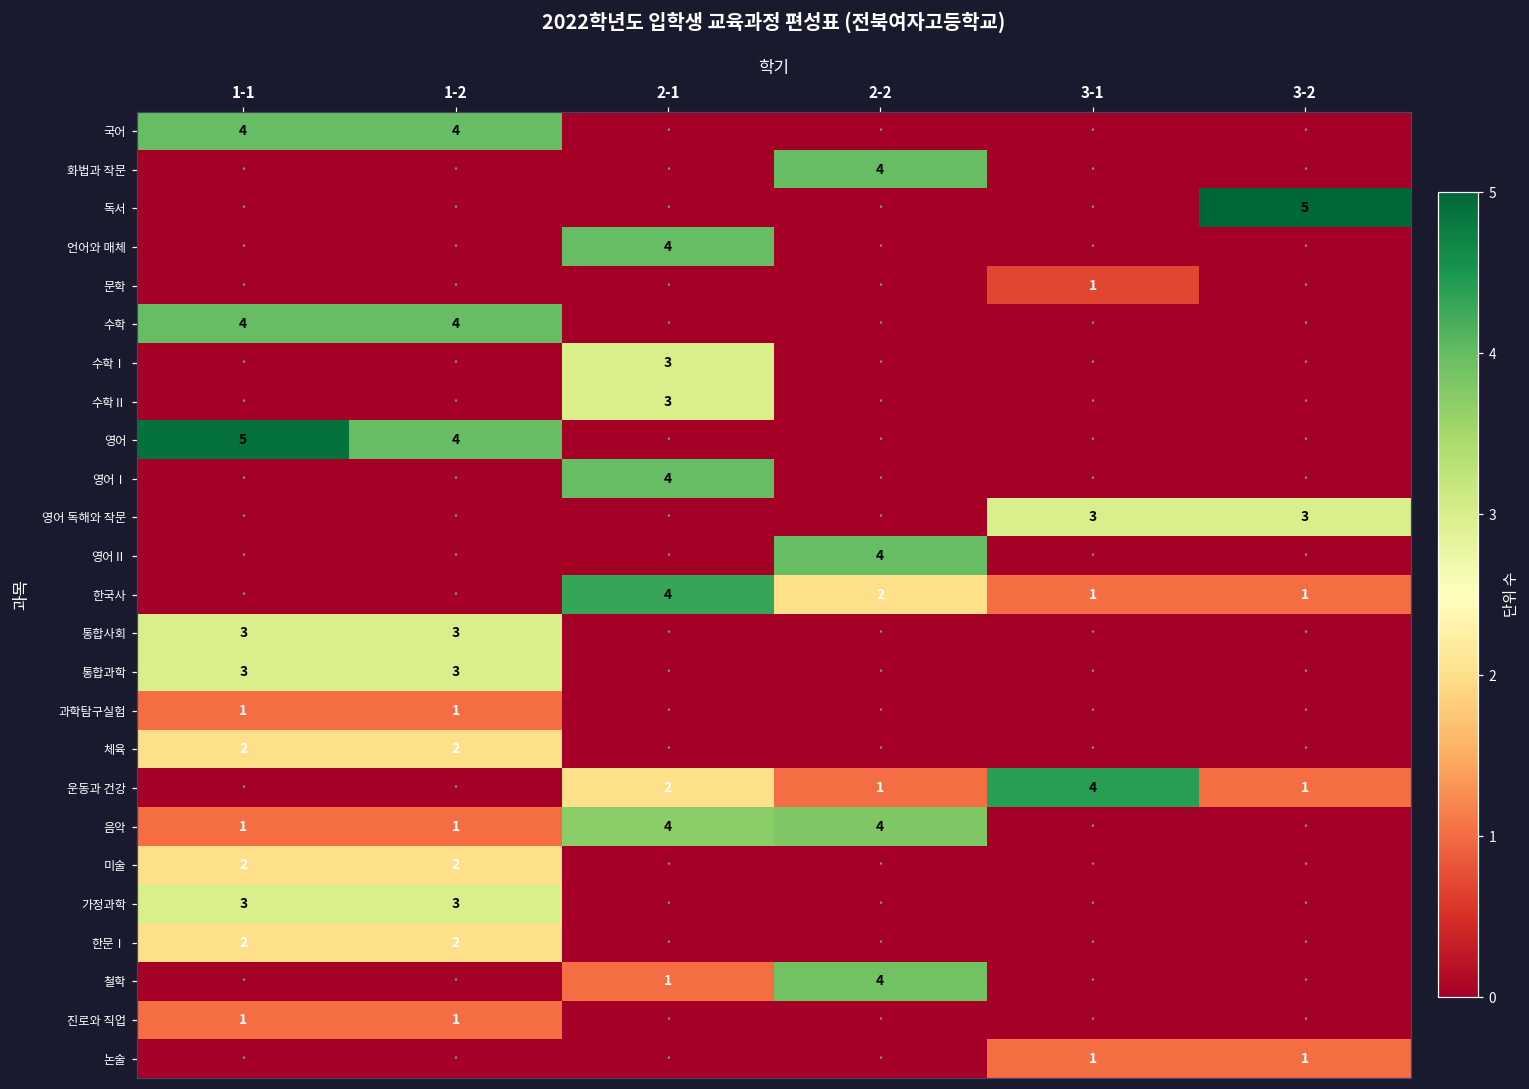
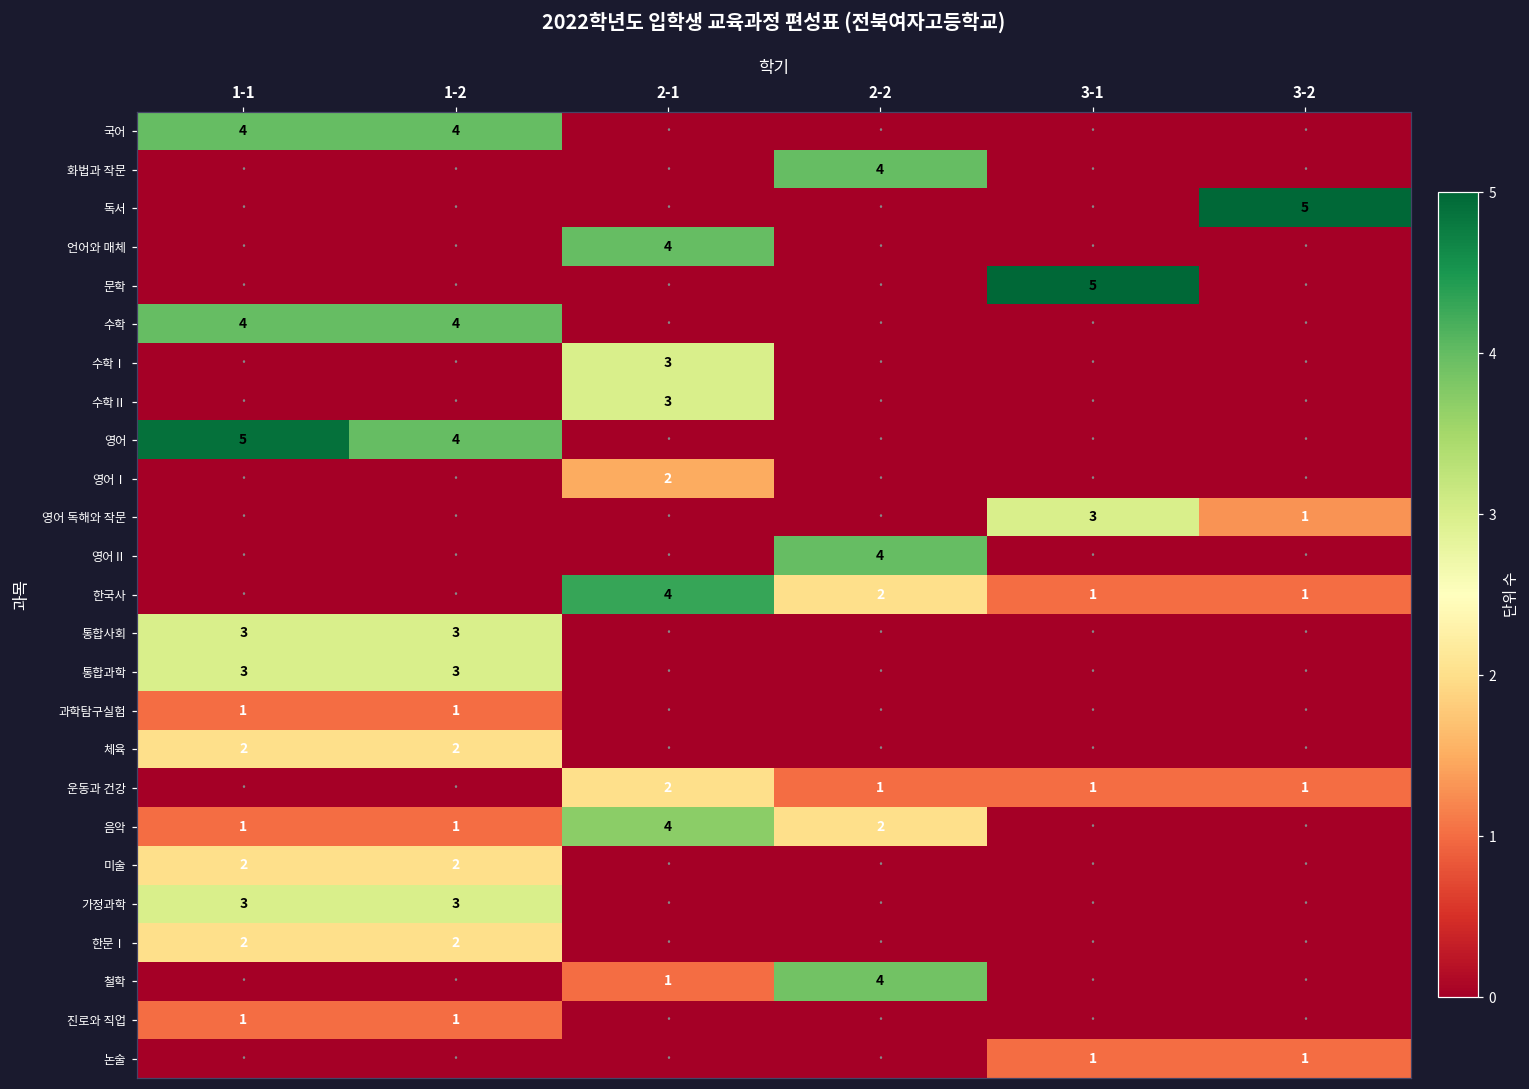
문학, 3-1: 1 -> 5
영어Ⅰ, 2-1: 4 -> 2
영어 독해와 작문, 3-2: 3 -> 1
운동과 건강, 3-1: 4 -> 1
음악, 2-2: 4 -> 2
